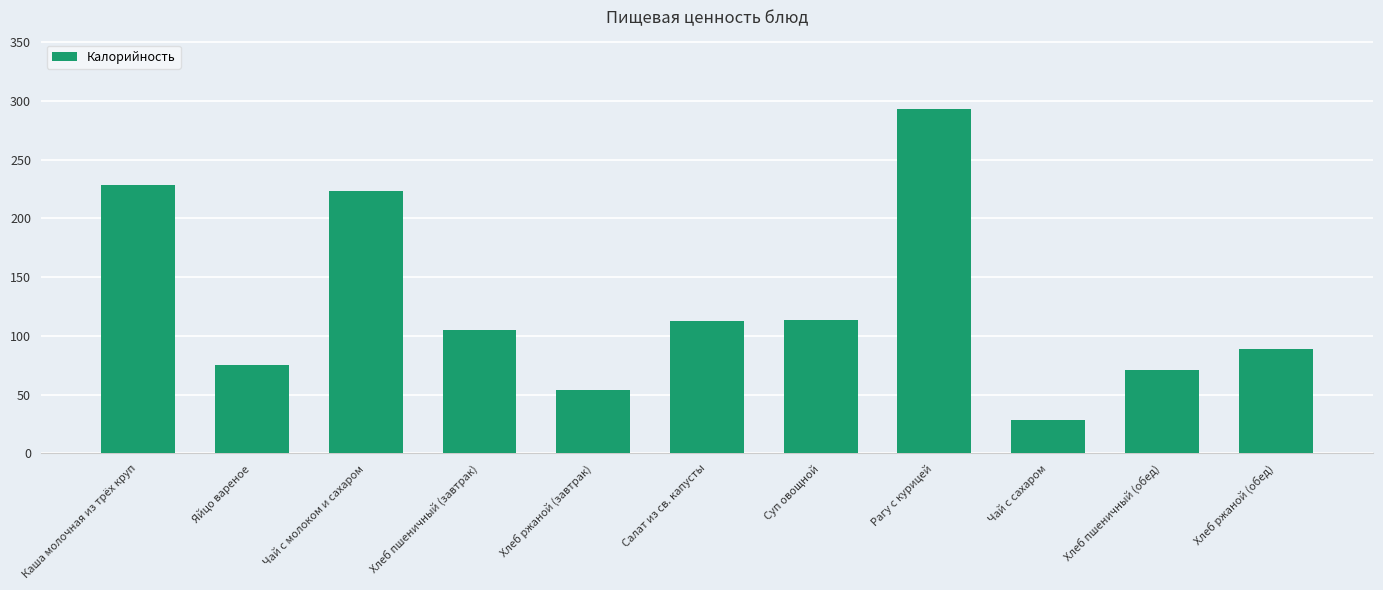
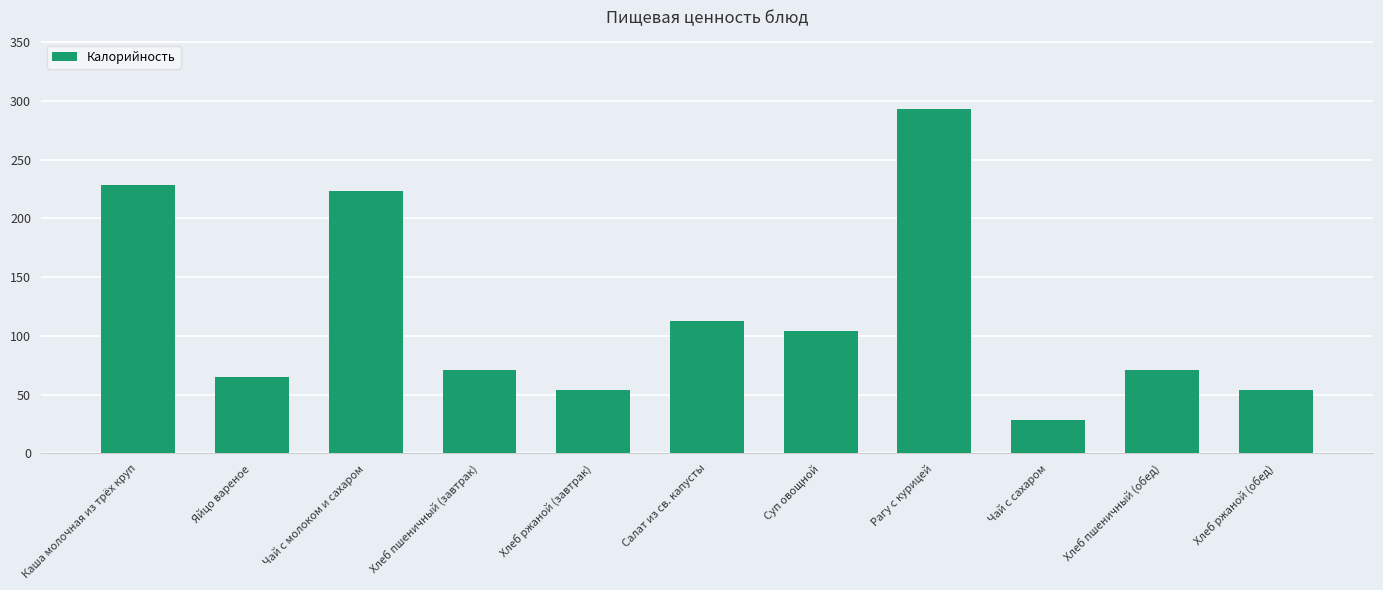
Яйцо вареное: 75 -> 65
Хлеб пшеничный (завтрак): 105 -> 71
Суп овощной: 114 -> 104
Хлеб ржаной (обед): 89 -> 54
